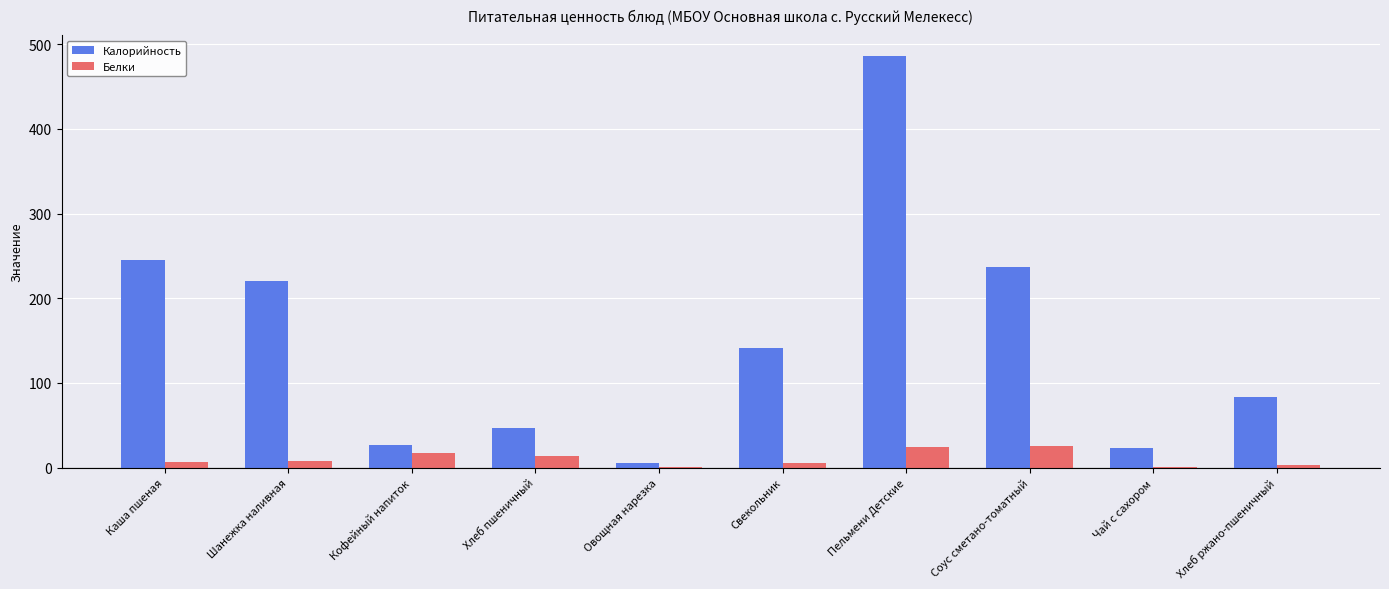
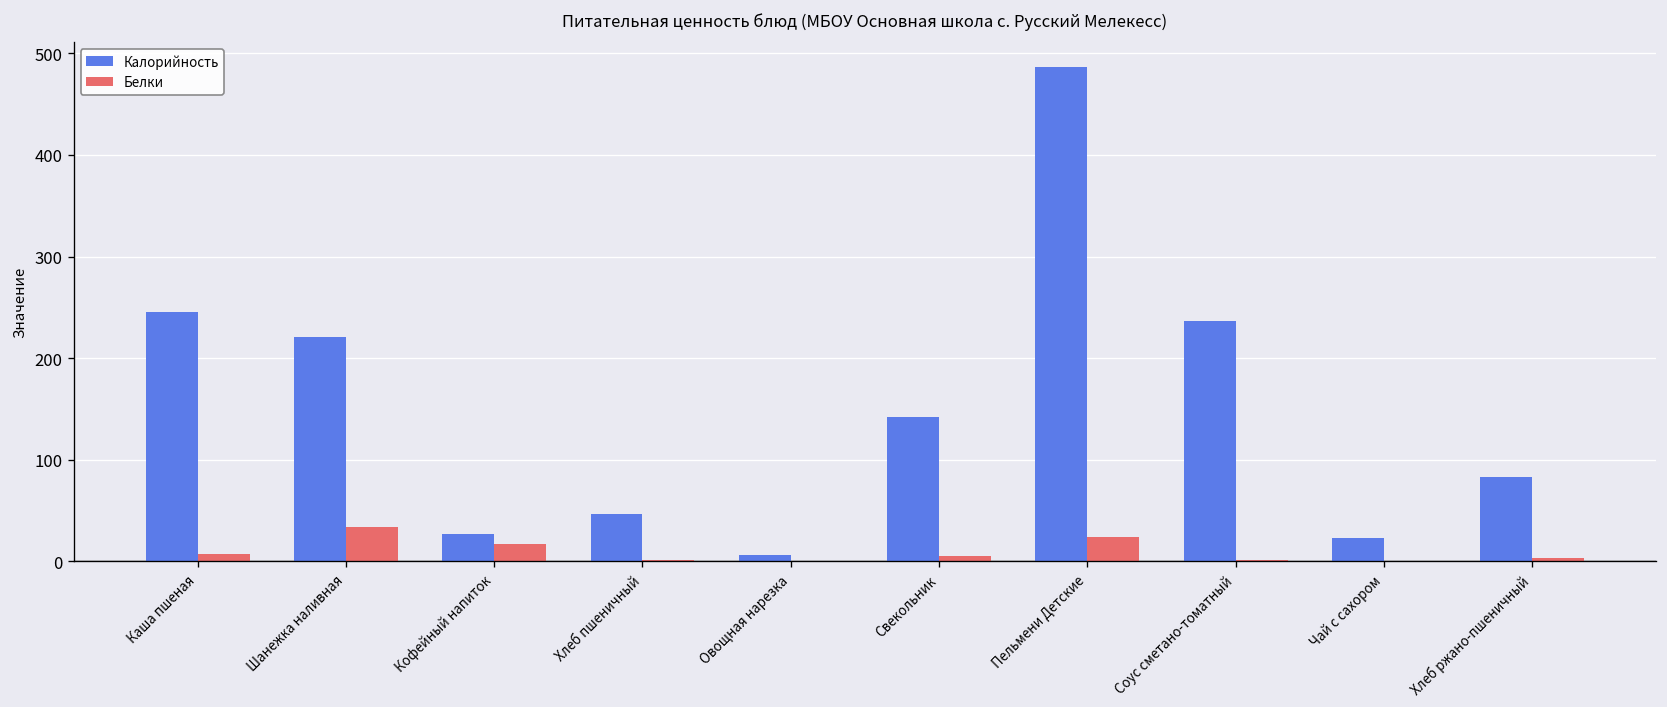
Белки, Шанежка наливная: 10 -> 30
Белки, Хлеб пшеничный: 10 -> 0
Белки, Соус сметано-томатный: 30 -> 0
